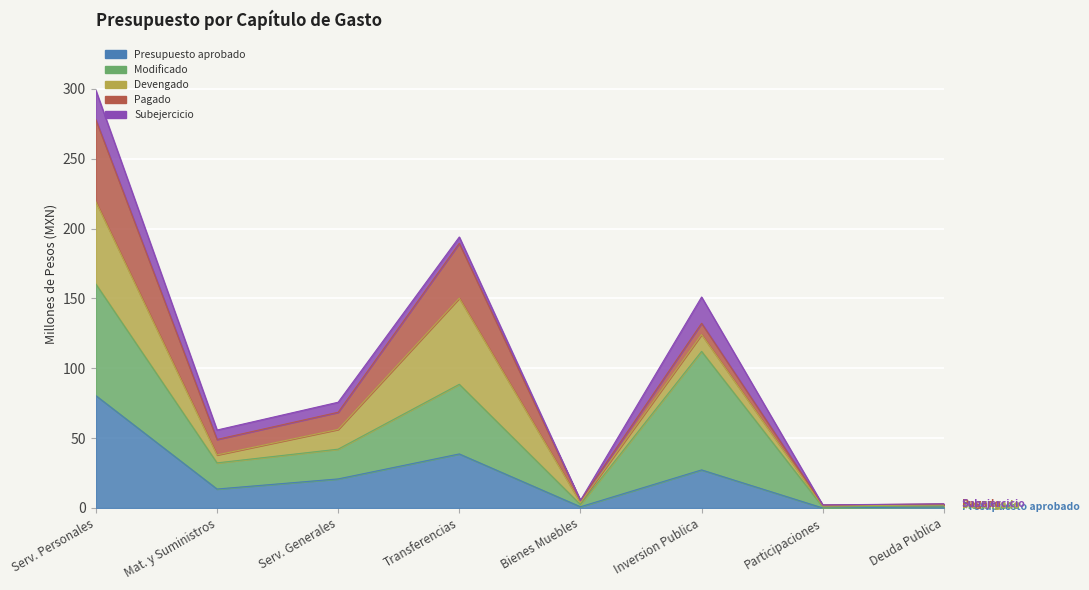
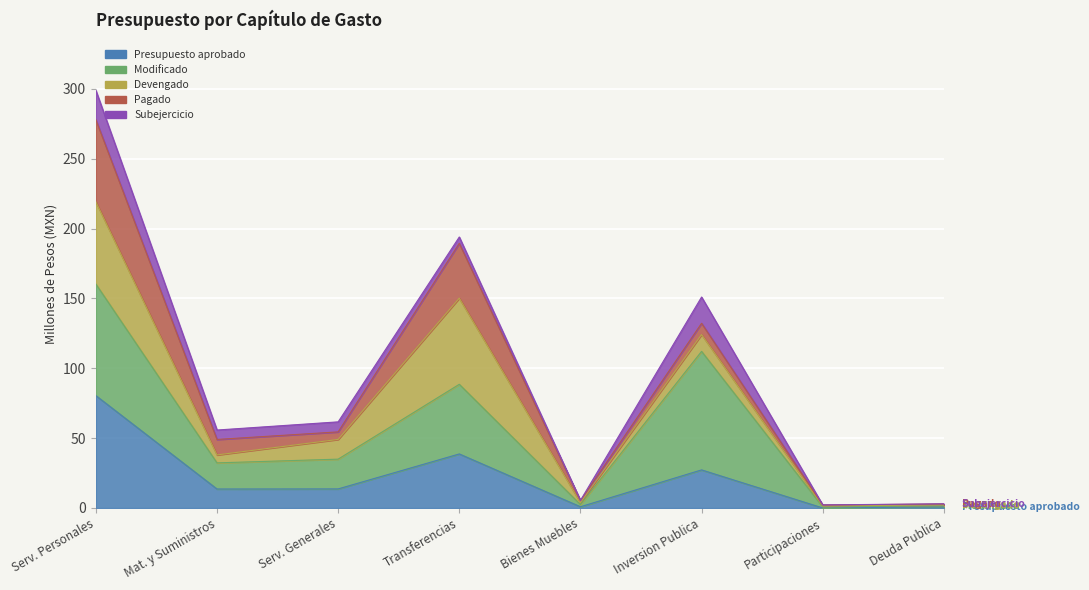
Presupuesto aprobado, Serv. Generales: 21 -> 14
Pagado, Serv. Generales: 12 -> 5
